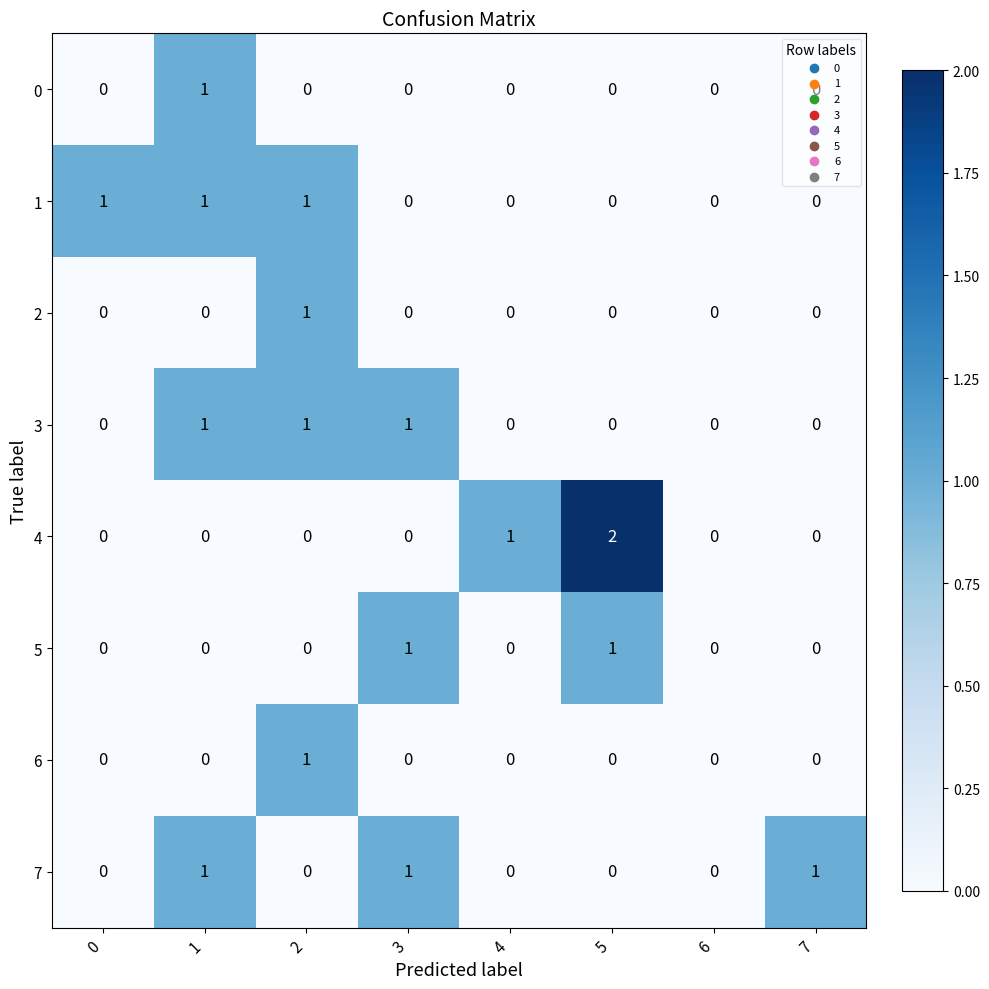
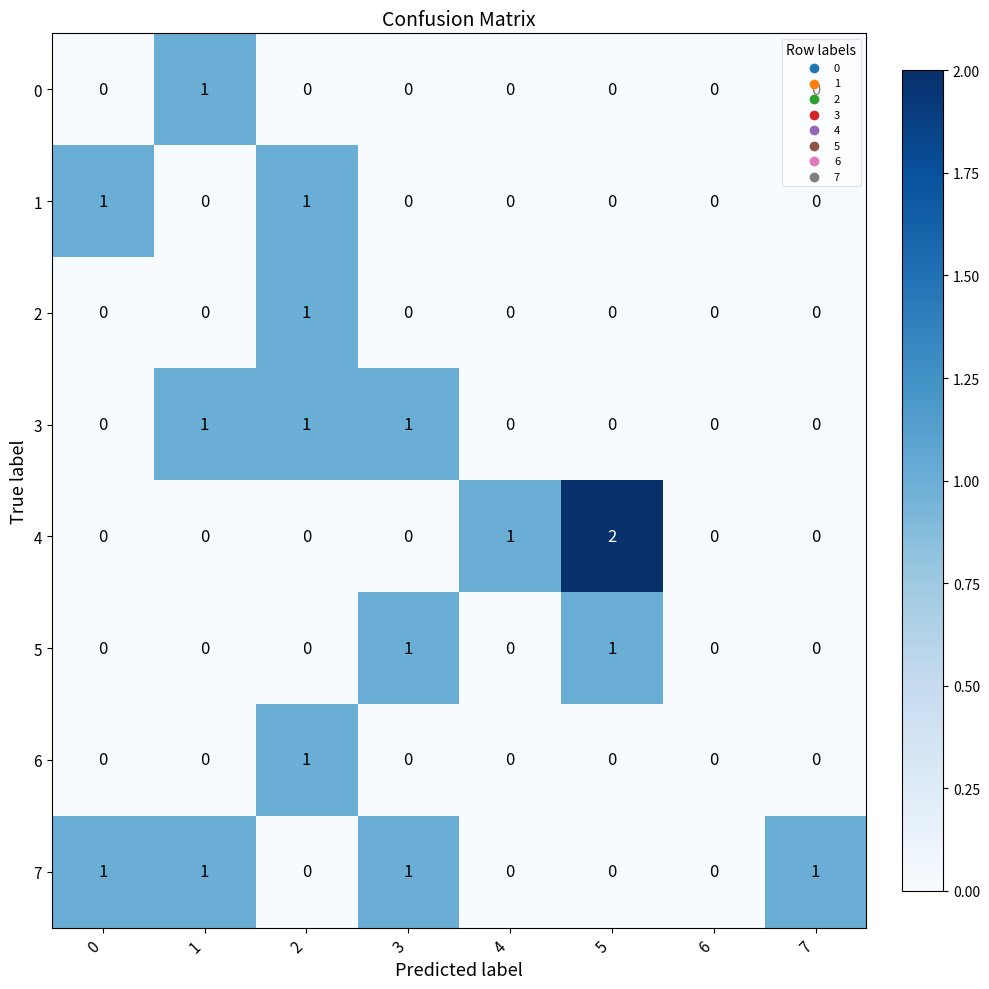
1, 1: 1 -> 0
7, 0: 0 -> 1
